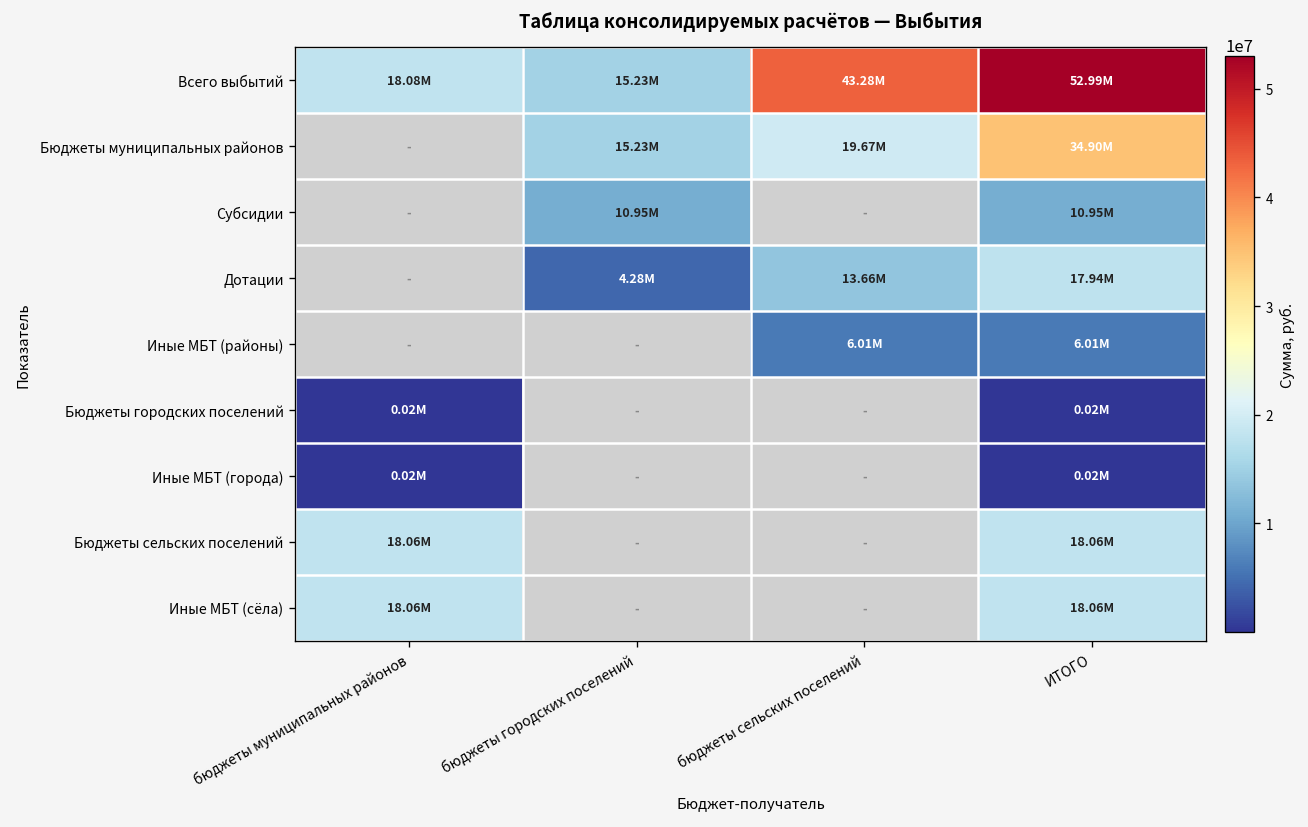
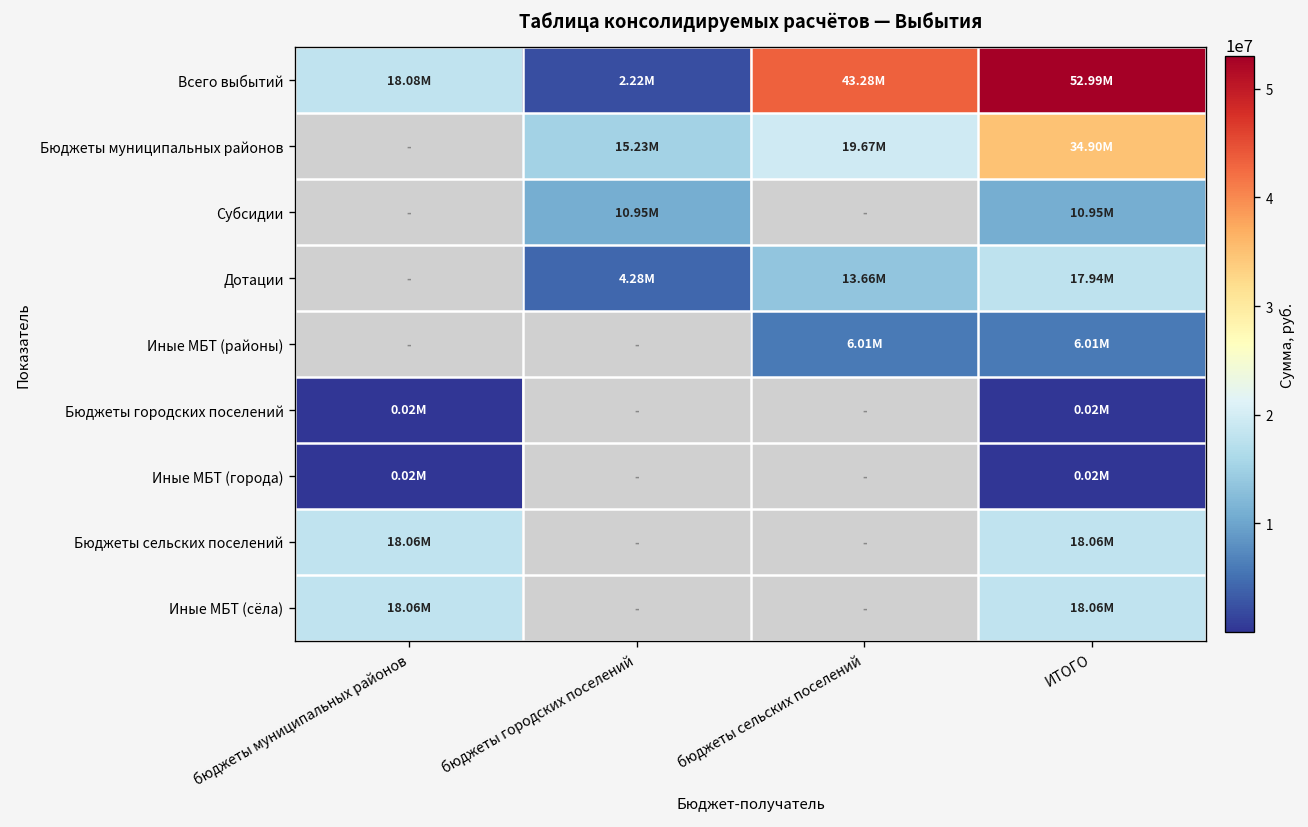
Всего выбытий, бюджеты городских поселений: 15.23M -> 2.22M
